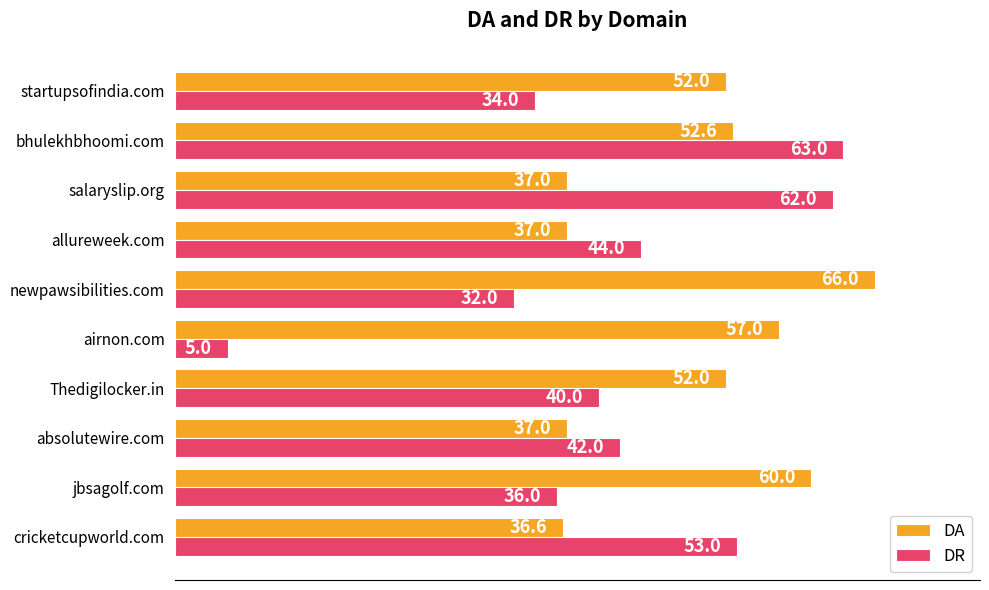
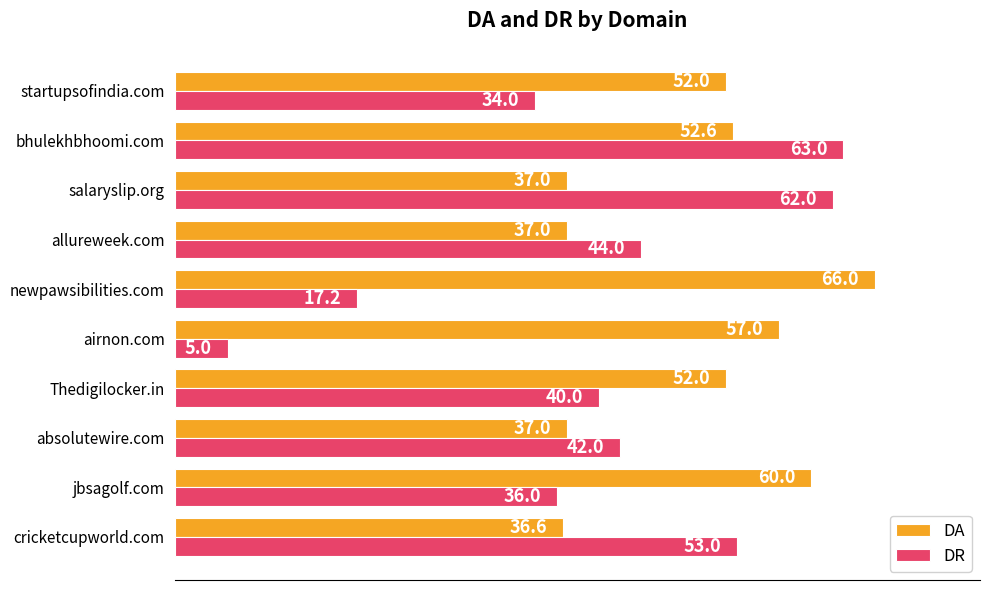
DR, newpawsibilities.com: 32.0 -> 17.2
